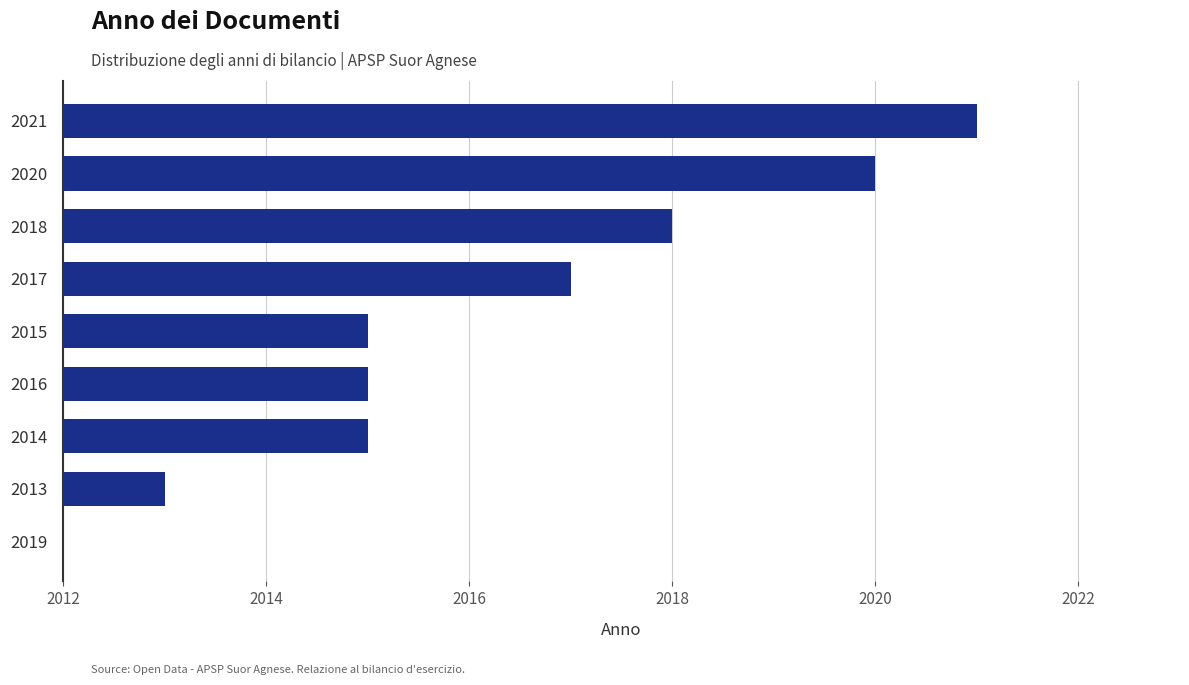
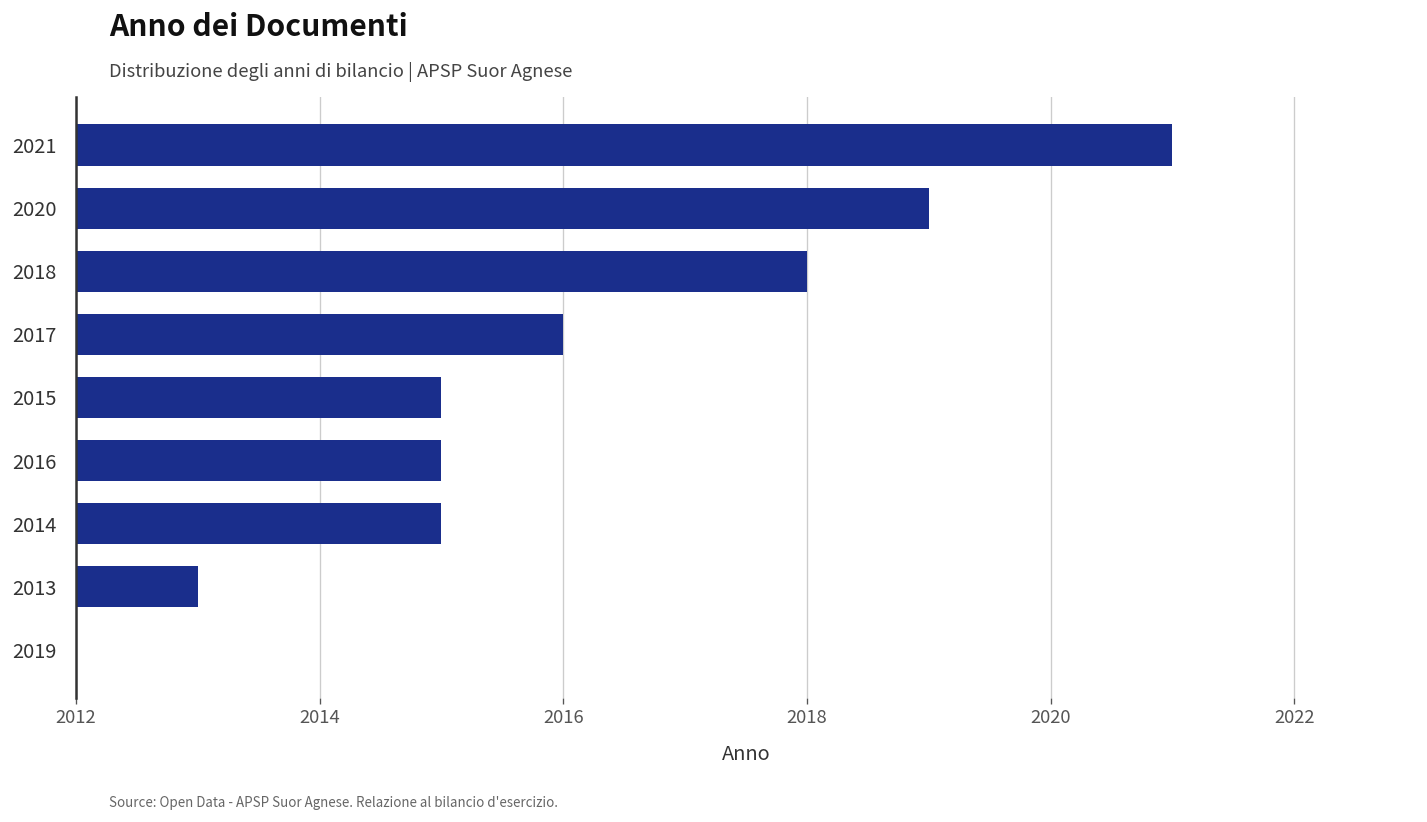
2020: 2020 -> 2019
2017: 2017 -> 2016
